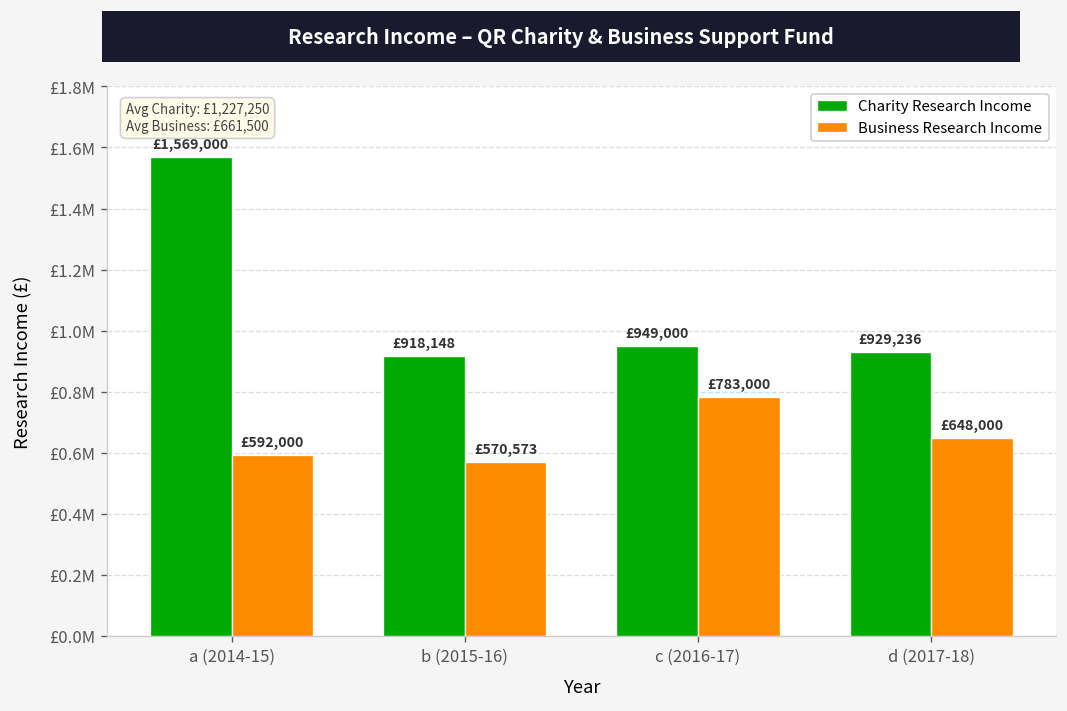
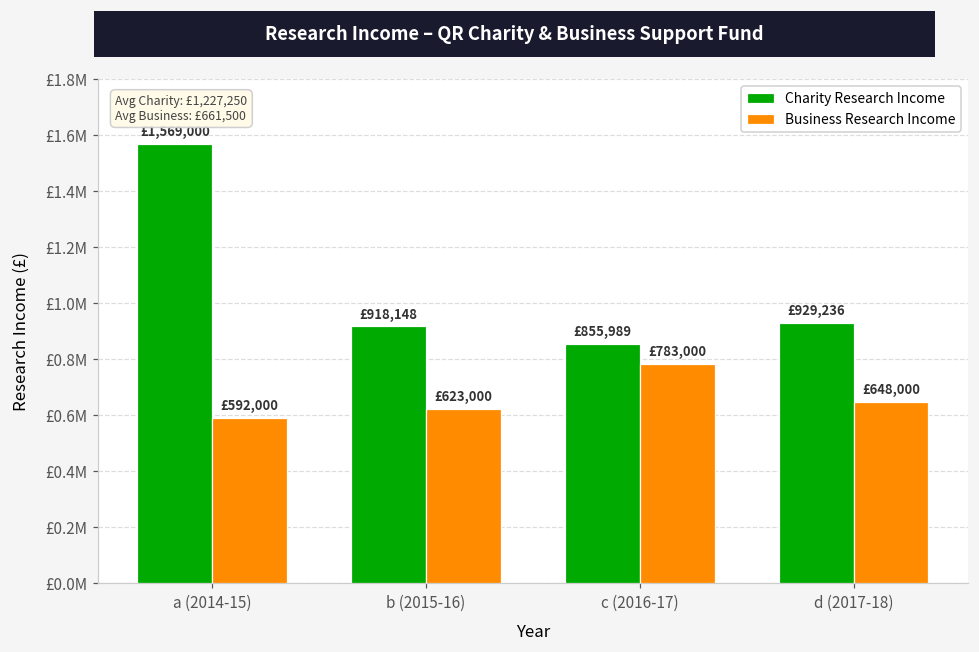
Business Research Income, b (2015-16): £570,573 -> £623,000
Charity Research Income, c (2016-17): £949,000 -> £855,989
